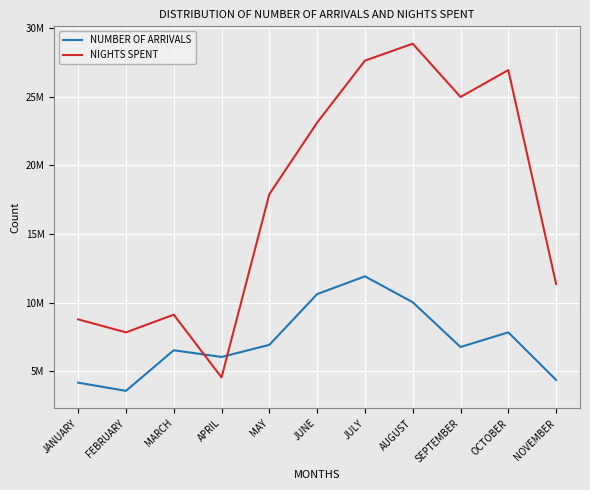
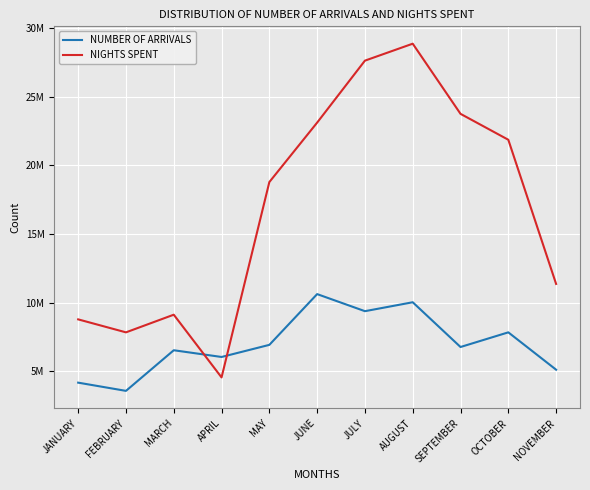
NIGHTS SPENT, MAY: 17900000 -> 18800000
NUMBER OF ARRIVALS, JULY: 11900000 -> 9400000
NIGHTS SPENT, SEPTEMBER: 25000000 -> 23700000
NIGHTS SPENT, OCTOBER: 26900000 -> 21900000
NUMBER OF ARRIVALS, NOVEMBER: 4400000 -> 5100000
